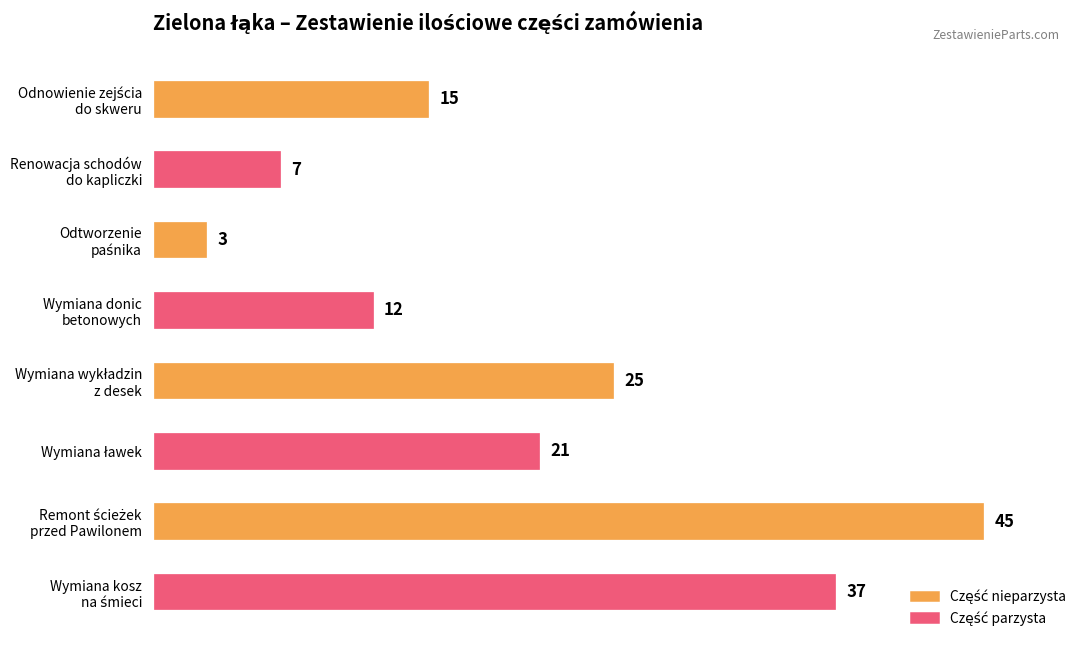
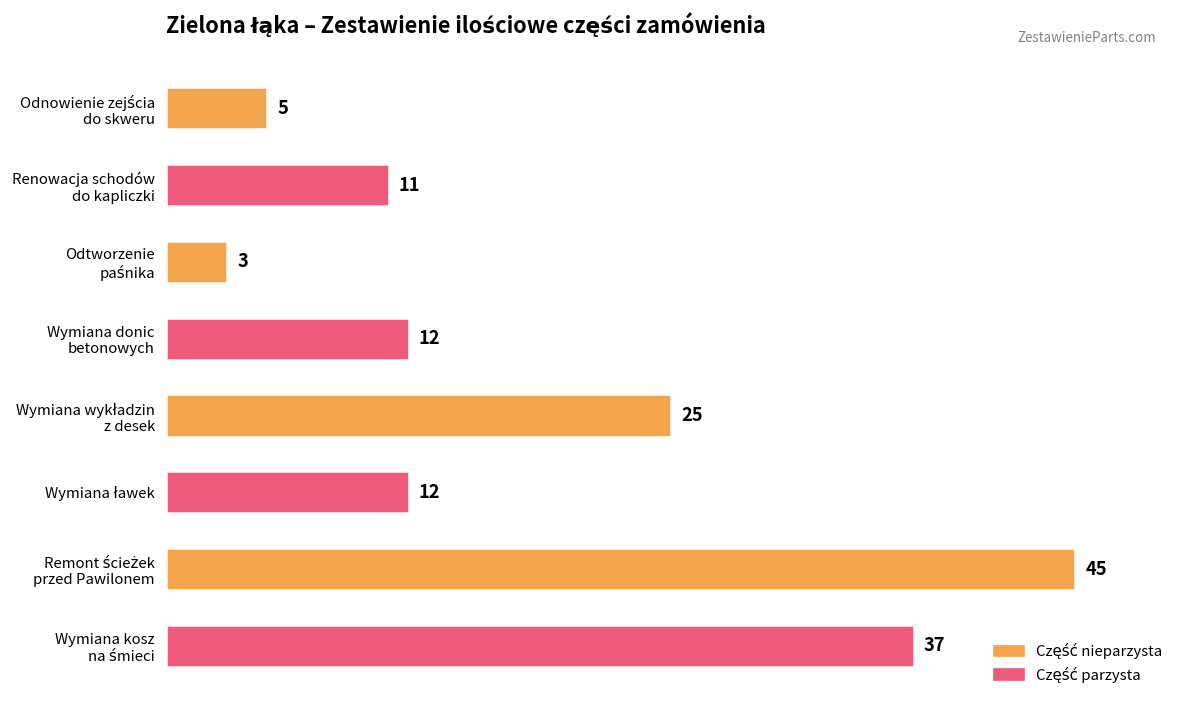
Odnowienie zejścia do skweru: 15 -> 5
Renowacja schodów do kapliczki: 7 -> 11
Wymiana ławek: 21 -> 12
